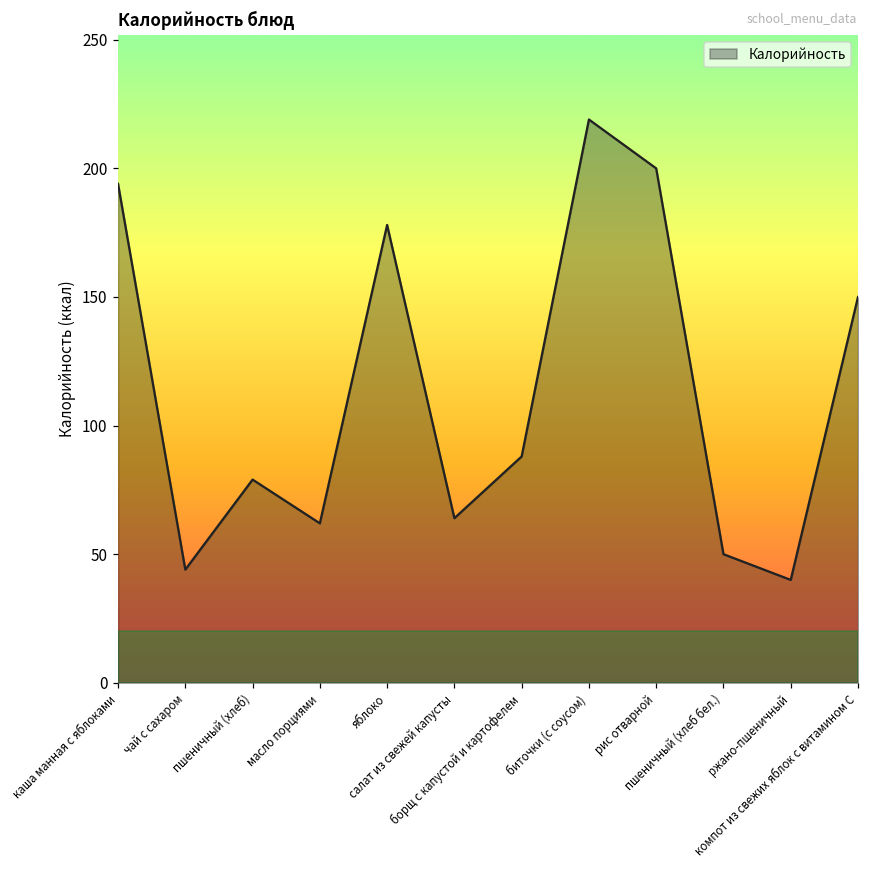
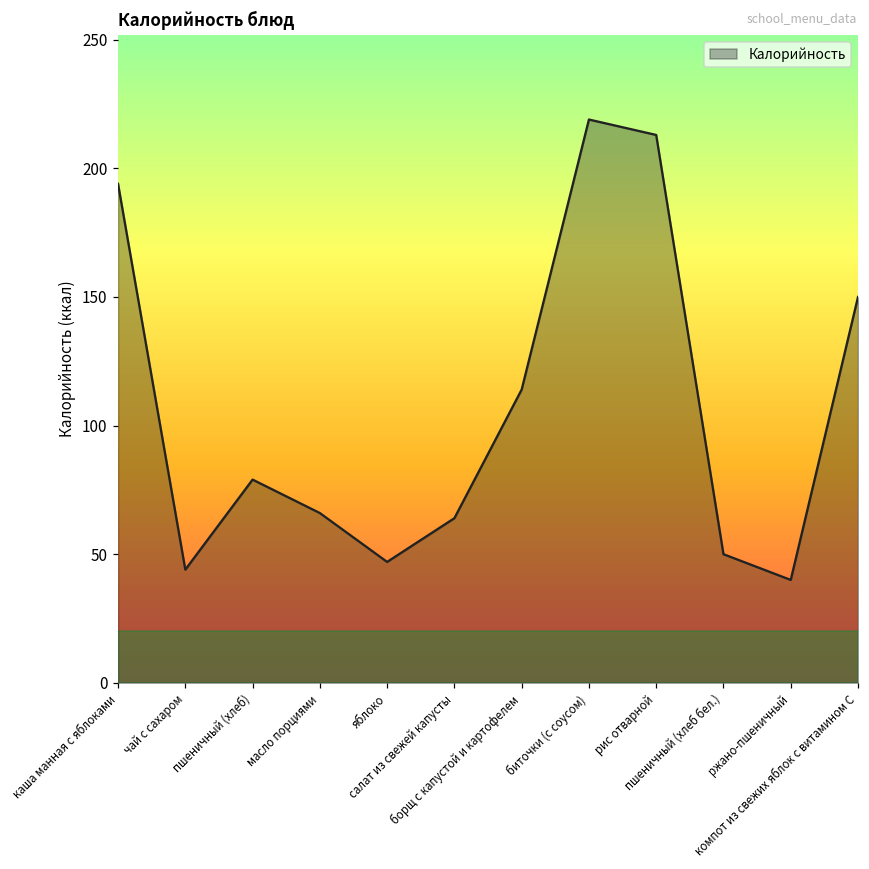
масло порциями: 62 -> 66
яблоко: 178 -> 47
борщ с капустой и картофелем: 88 -> 114
рис отварной: 200 -> 213
